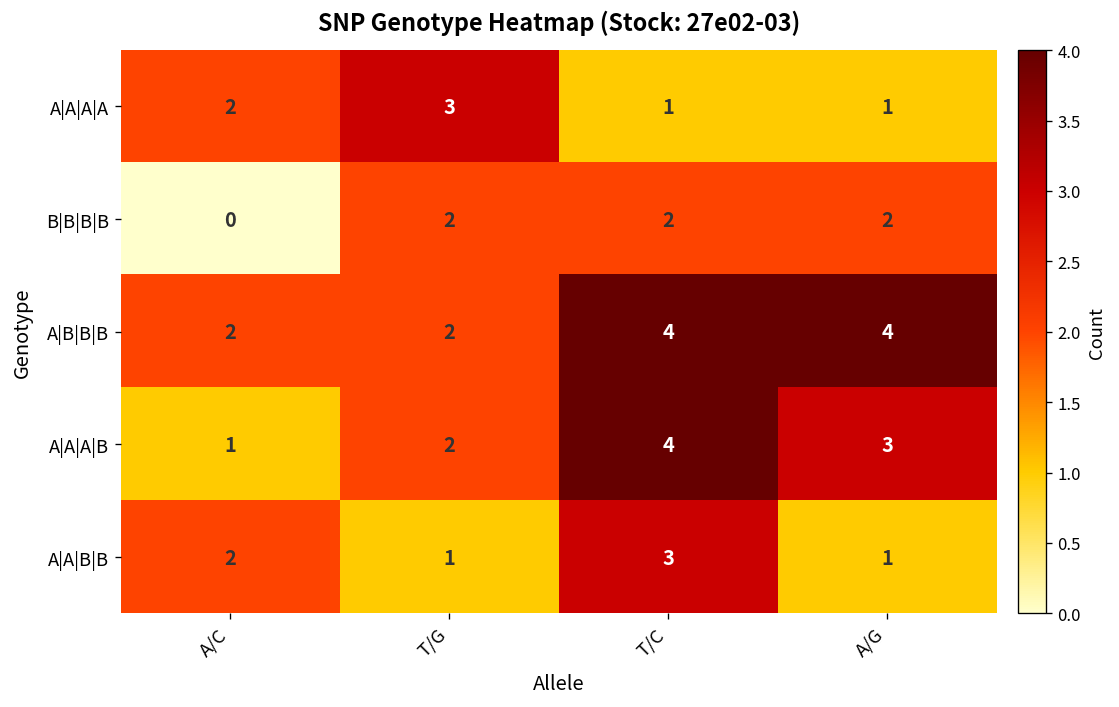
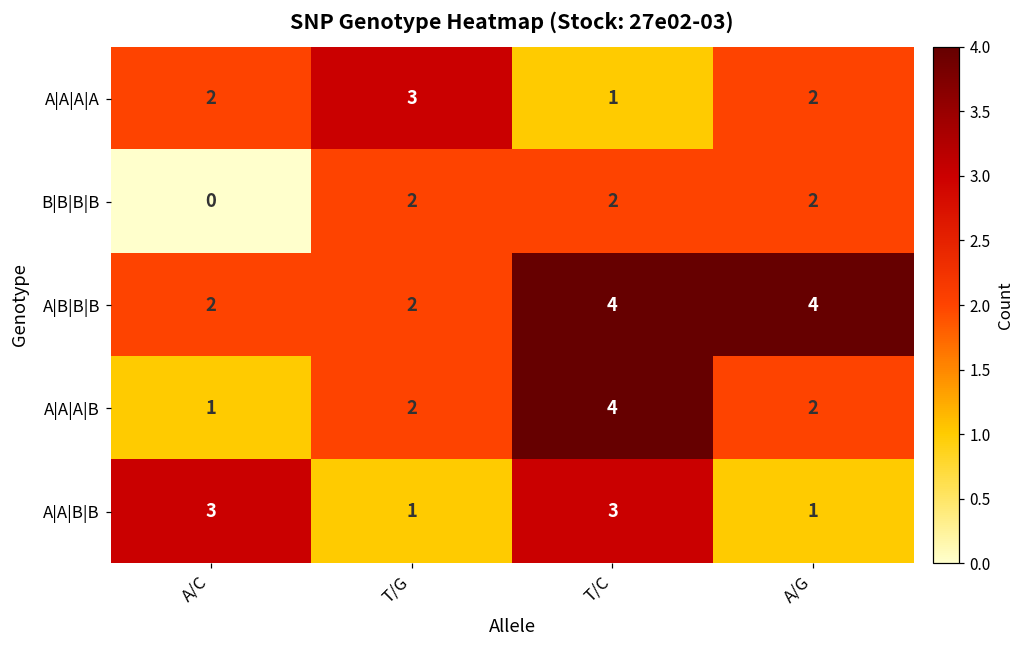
A|A|A|A, A/G: 1 -> 2
A|A|A|B, A/G: 3 -> 2
A|A|B|B, A/C: 2 -> 3
